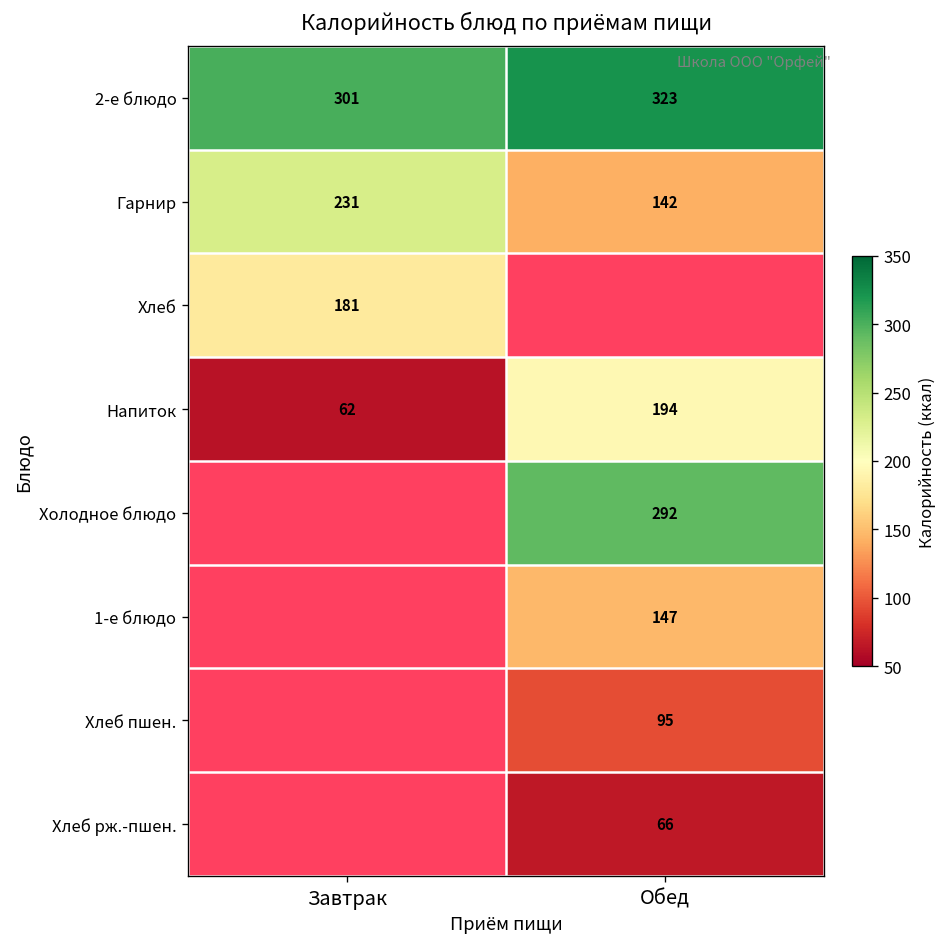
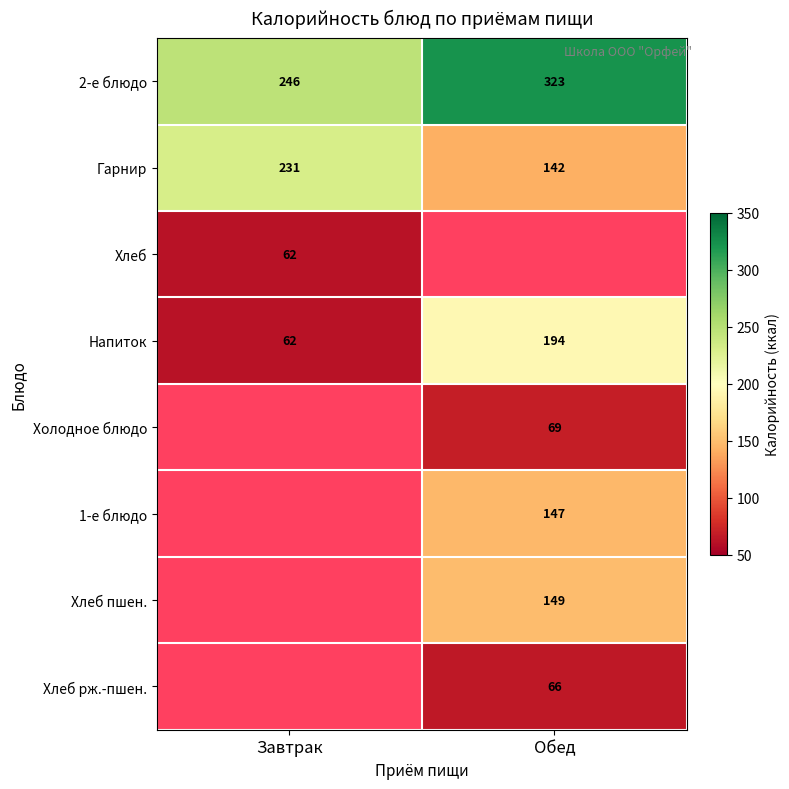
2-е блюдо, Завтрак: 301 -> 246
Хлеб, Завтрак: 181 -> 62
Холодное блюдо, Обед: 292 -> 69
Хлеб пшен., Обед: 95 -> 149
